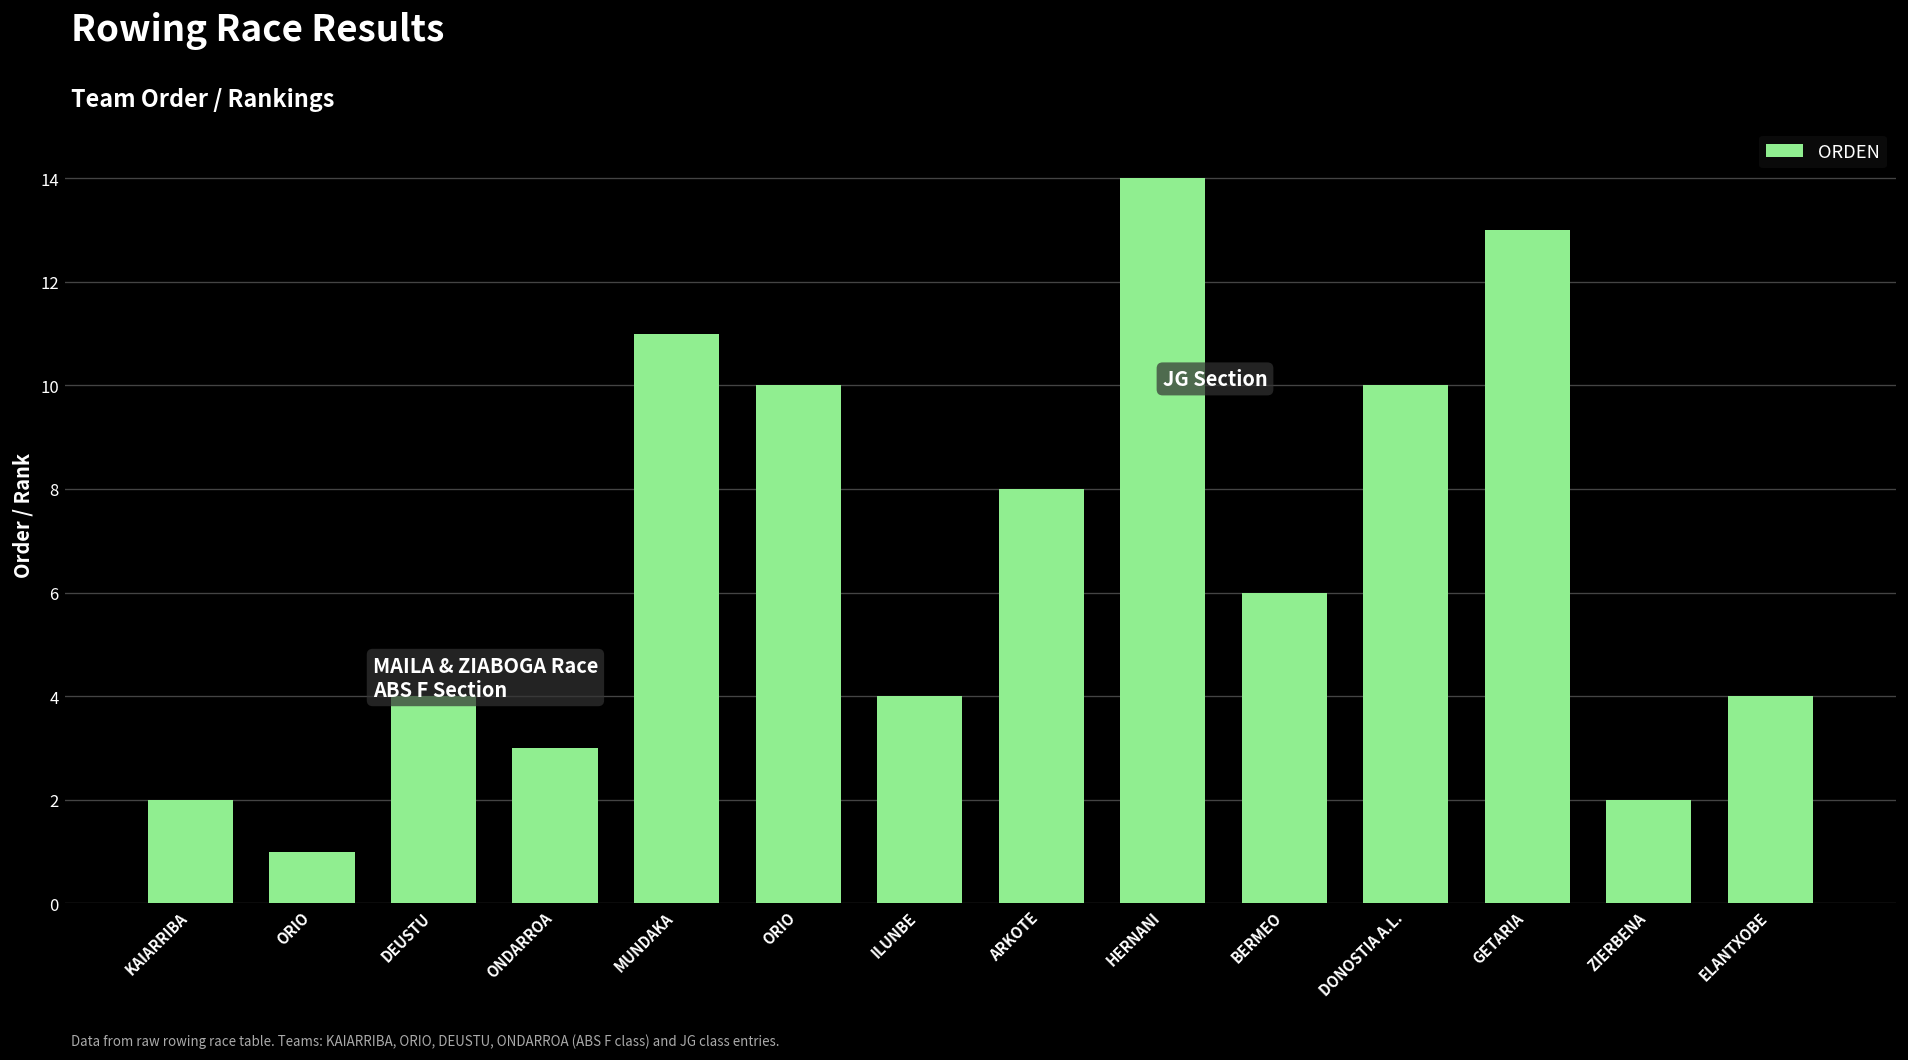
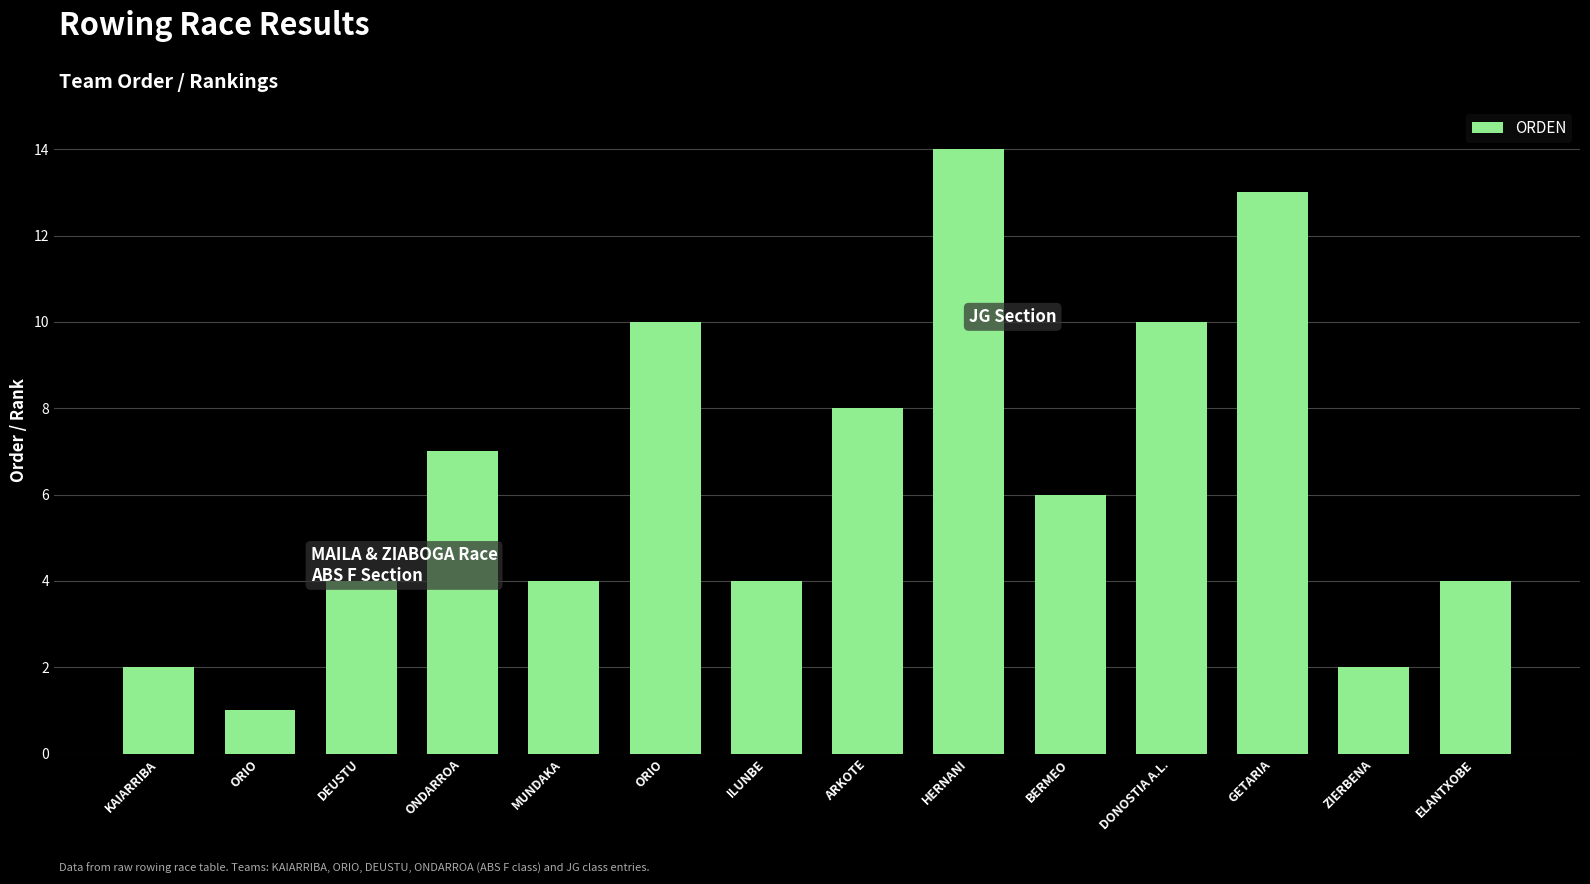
ONDARROA: 3 -> 7
MUNDAKA: 11 -> 4
